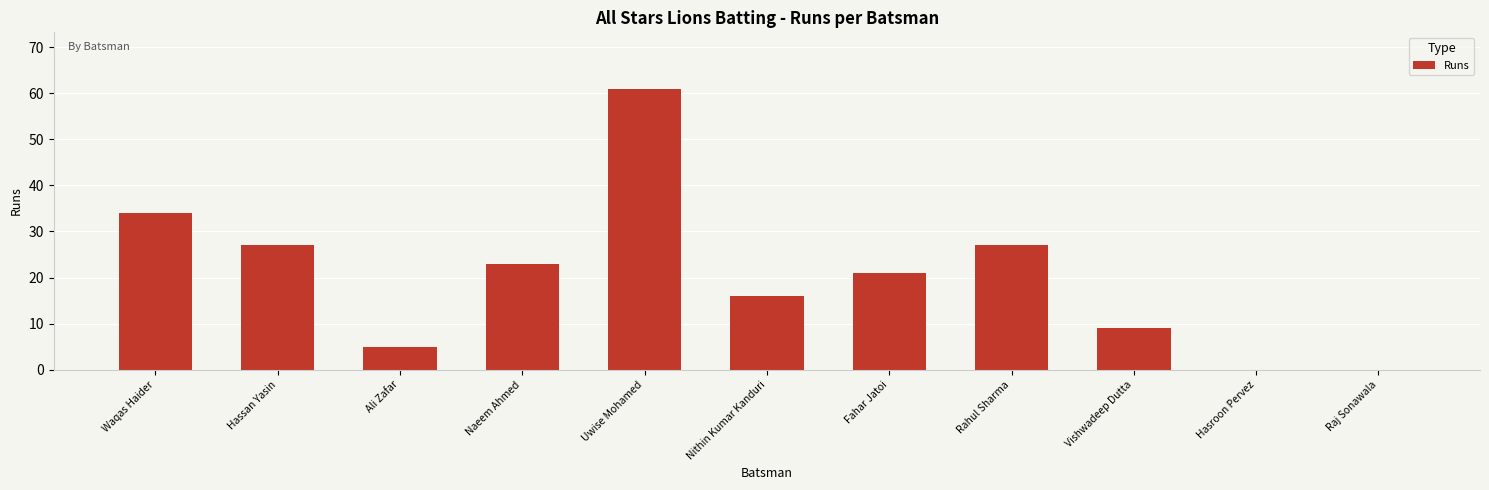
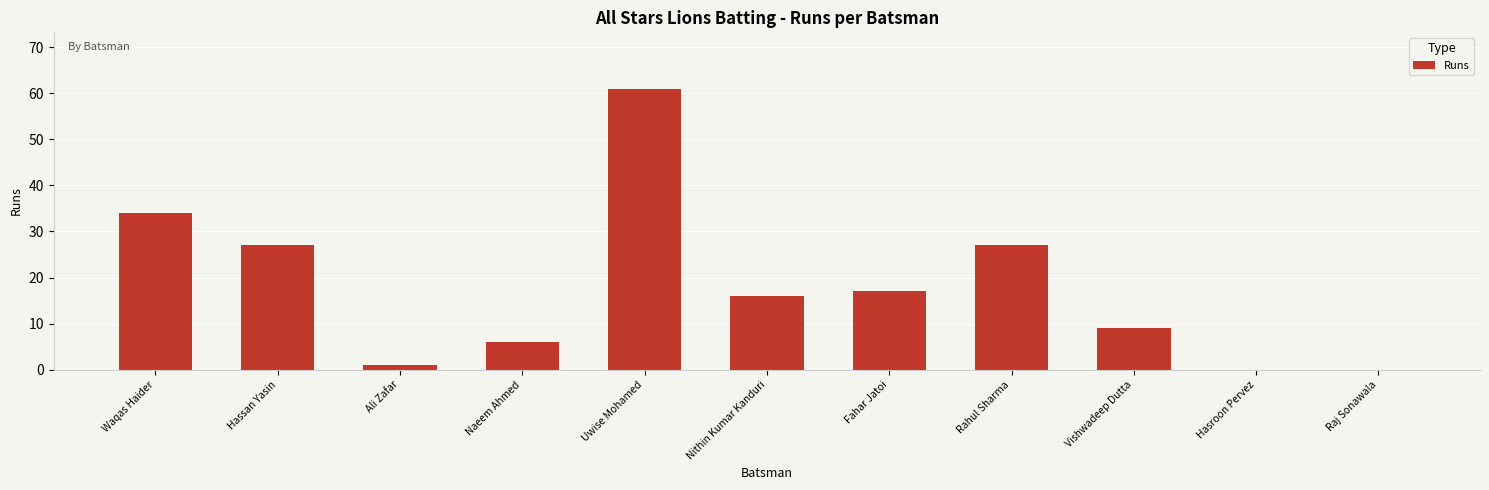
Ali Zafar: 5 -> 1
Naeem Ahmed: 23 -> 6
Fahar Jatoi: 21 -> 17
